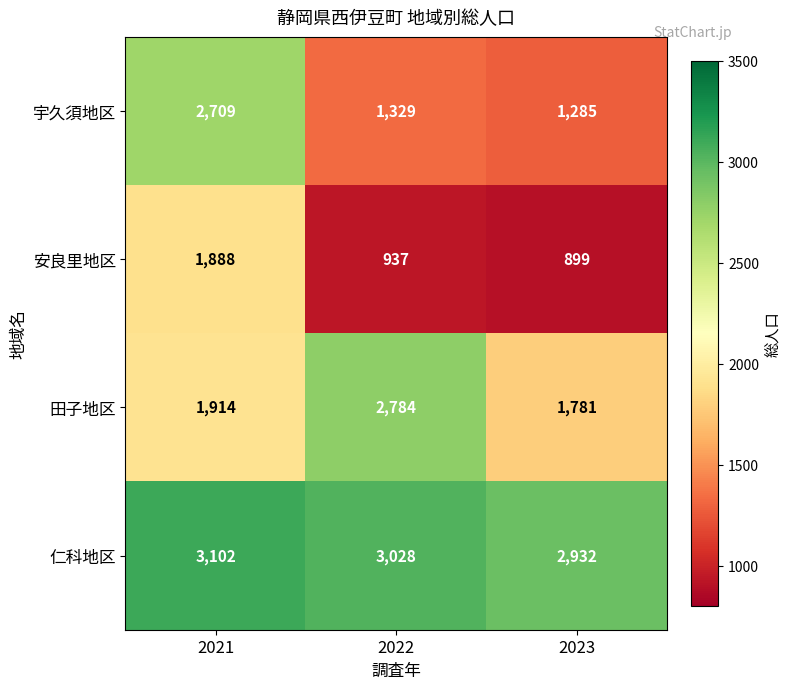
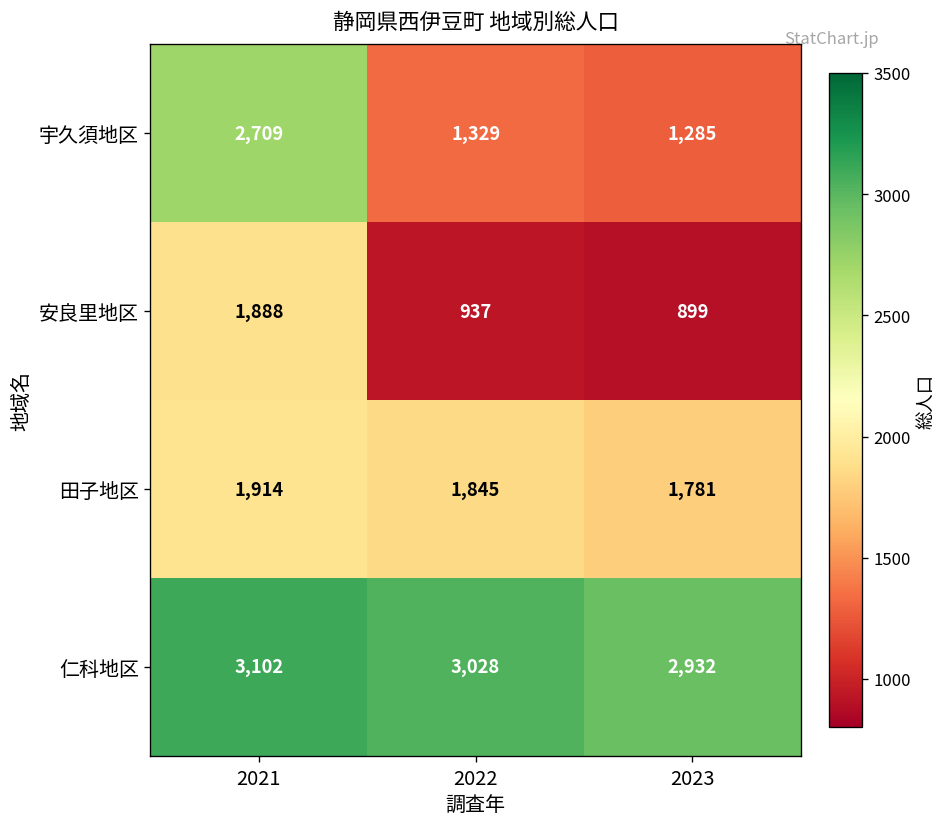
田子地区, 2022: 2,784 -> 1,845
